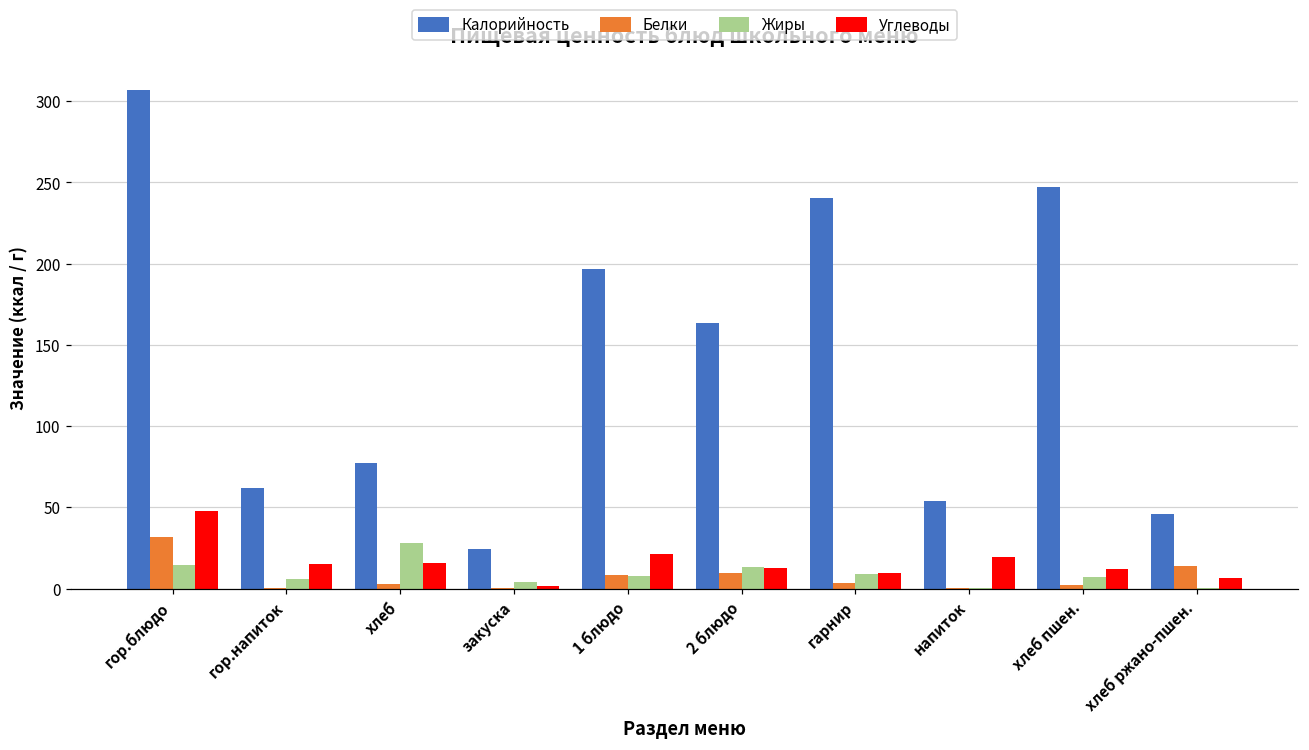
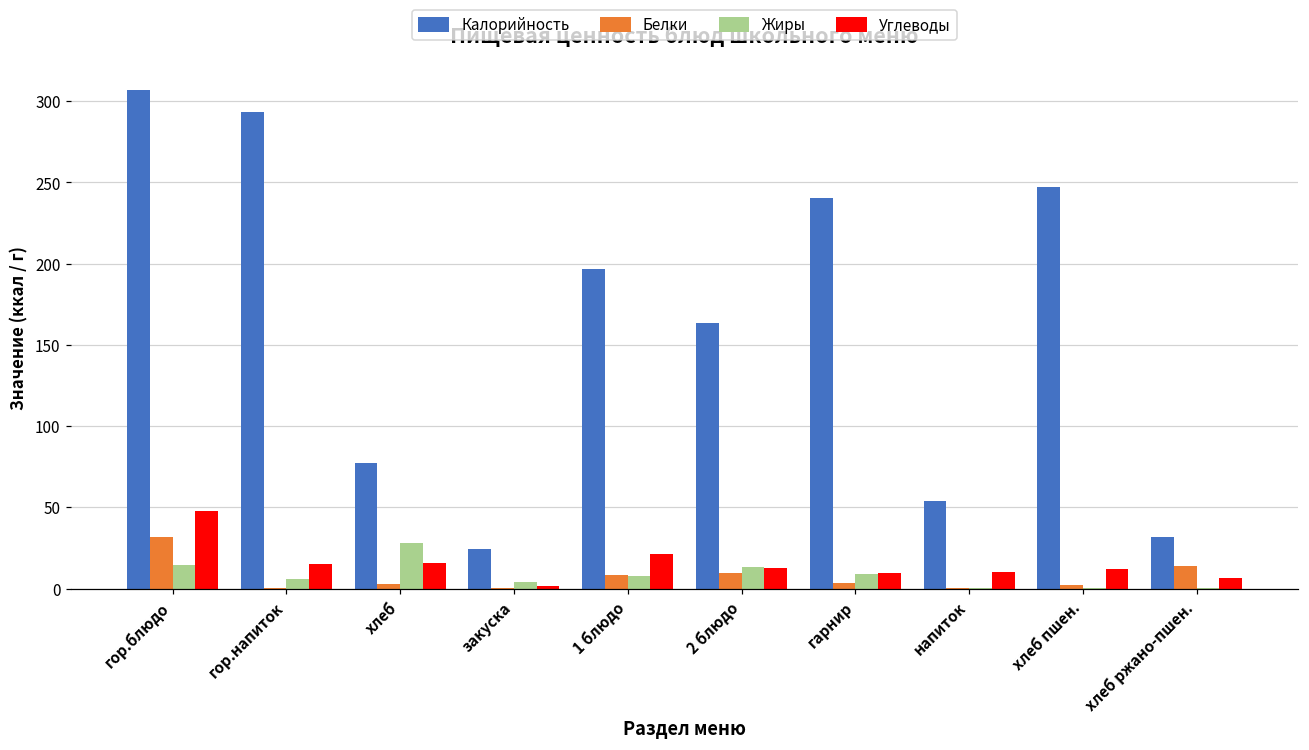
Калорийность, гор.напиток: 62 -> 293
Углеводы, напиток: 20 -> 10
Жиры, хлеб пшен.: 7 -> 0
Калорийность, хлеб ржано-пшен.: 46 -> 32
